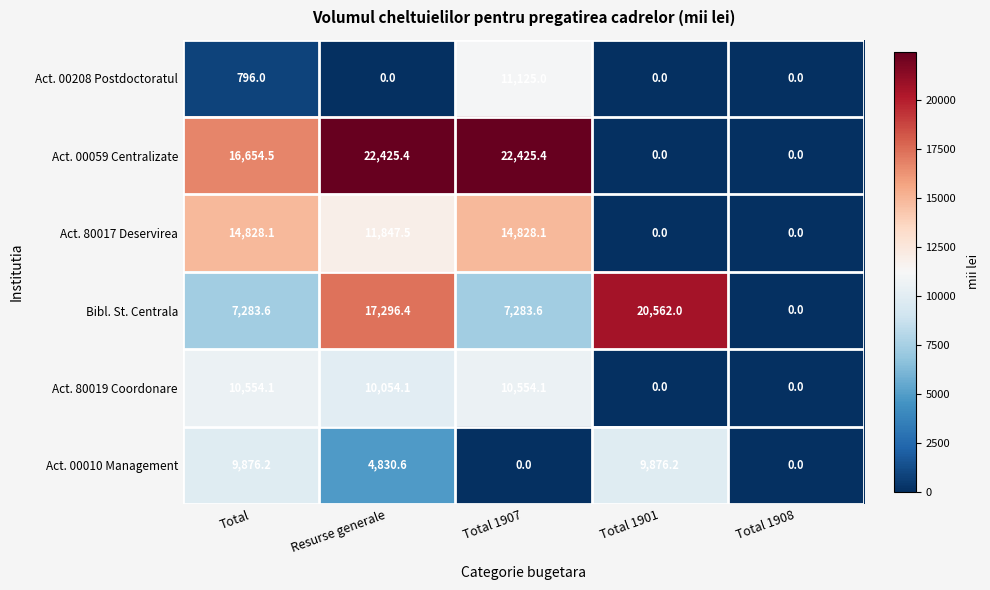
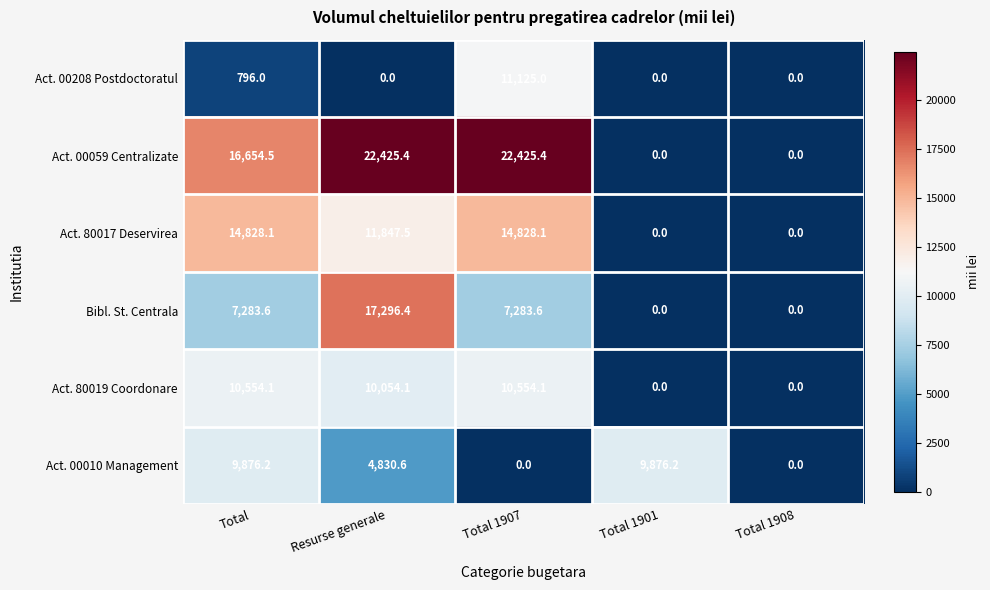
Bibl. St. Centrala, Total 1901: 20,562.0 -> 0.0
